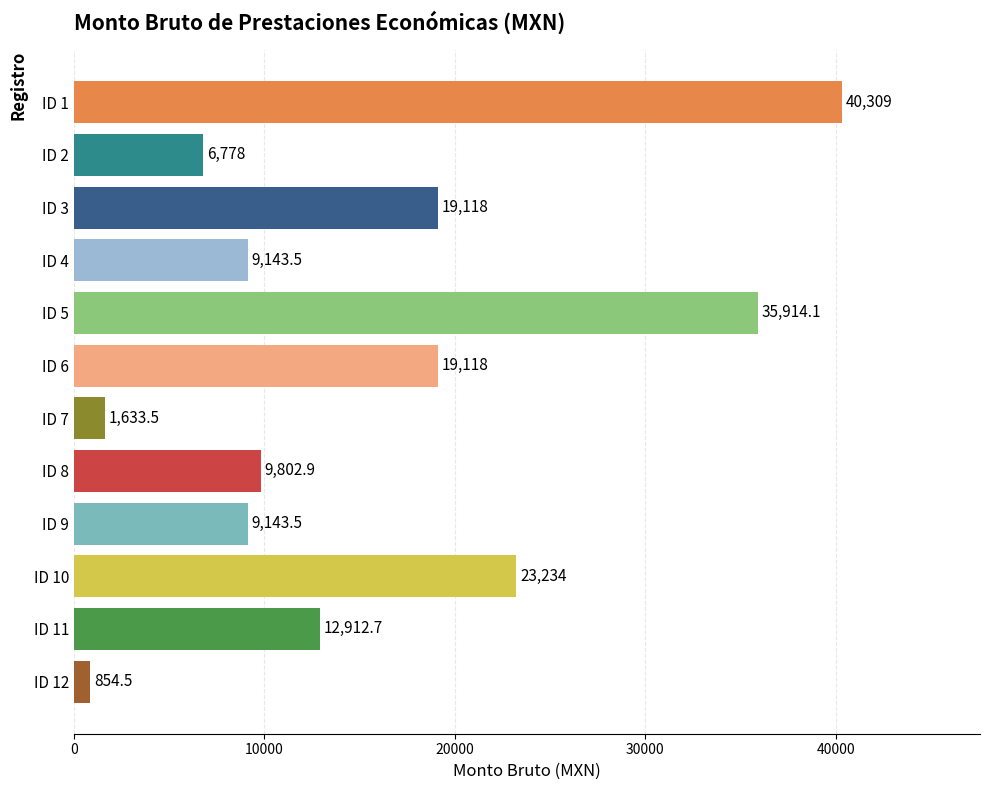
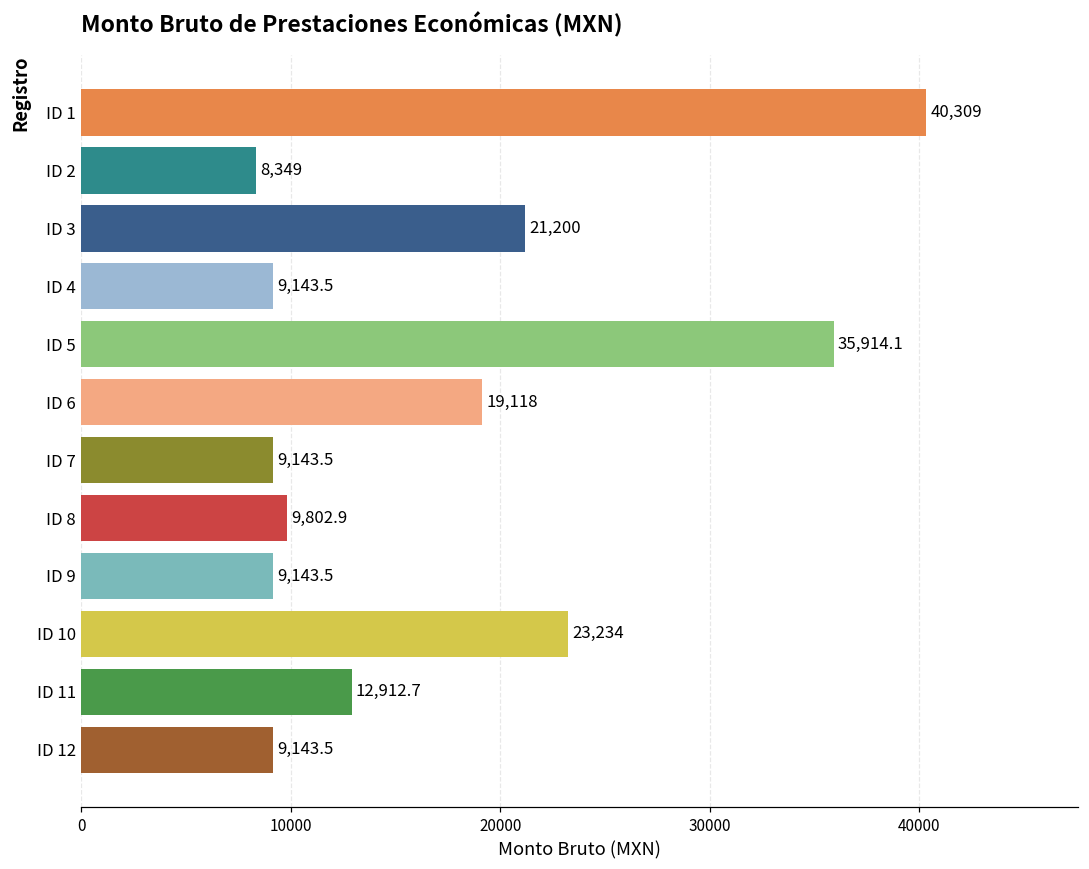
ID 2: 6,778 -> 8,349
ID 3: 19,118 -> 21,200
ID 7: 1,633.5 -> 9,143.5
ID 12: 854.5 -> 9,143.5
